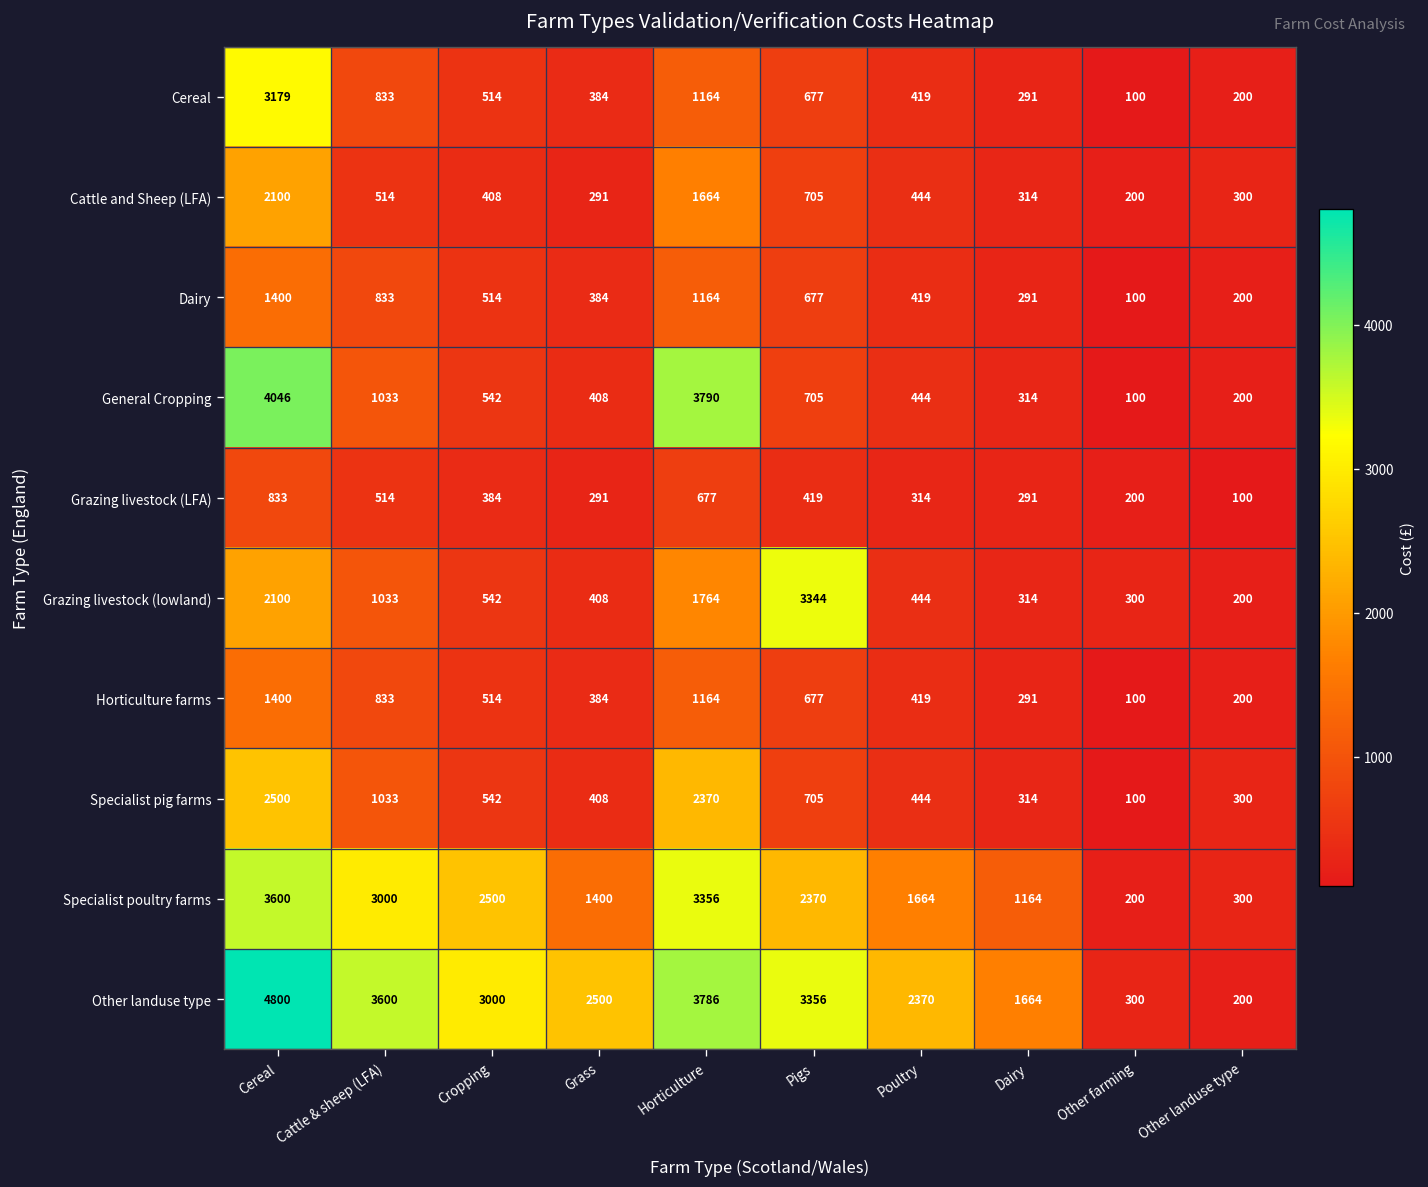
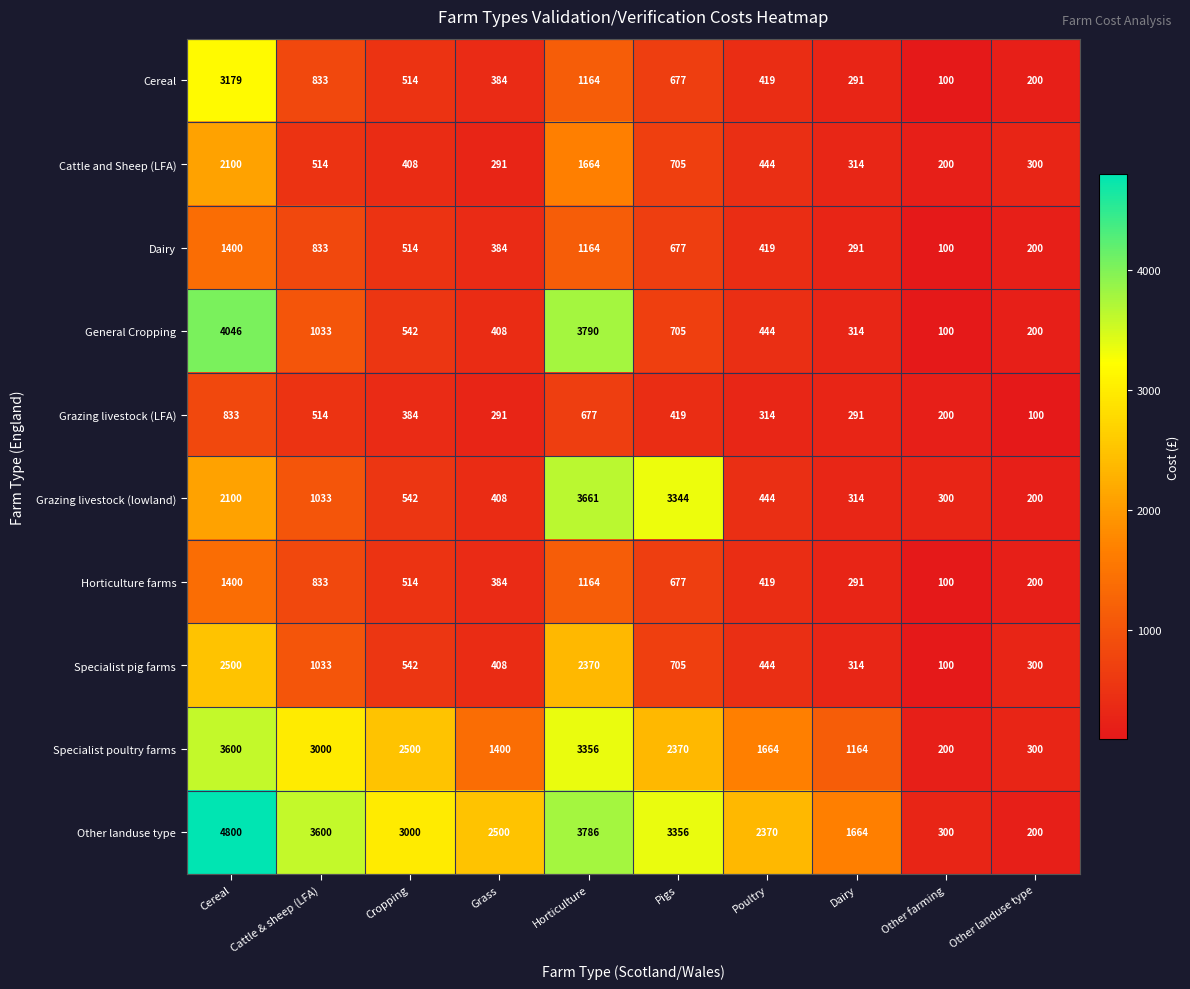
Grazing livestock (lowland), Horticulture: 1764 -> 3661
